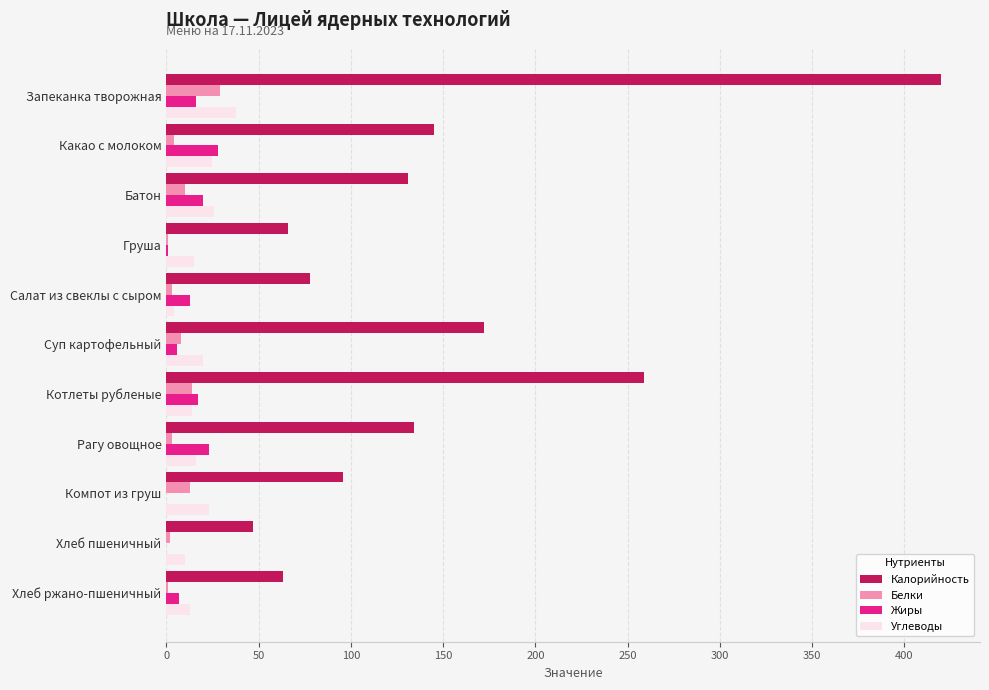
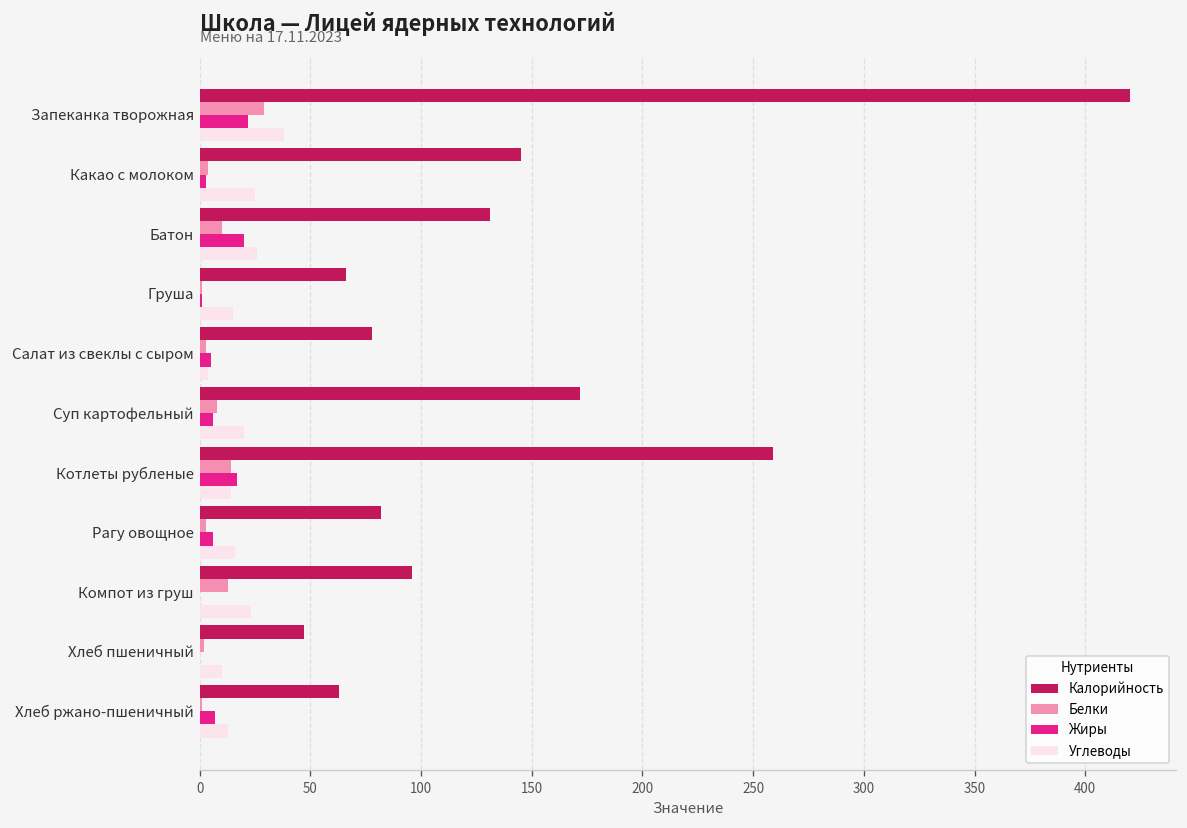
Жиры, Запеканка творожная: 16 -> 22
Жиры, Какао с молоком: 28 -> 3
Жиры, Салат из свеклы с сыром: 13 -> 5
Калорийность, Рагу овощное: 134 -> 82
Жиры, Рагу овощное: 23 -> 6
